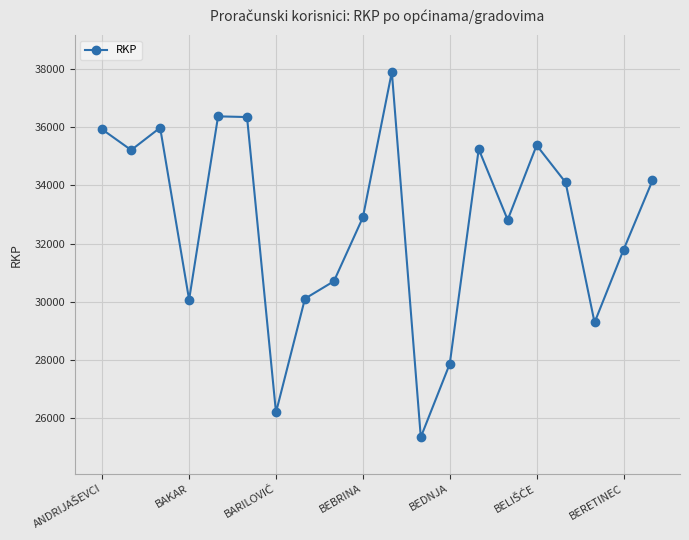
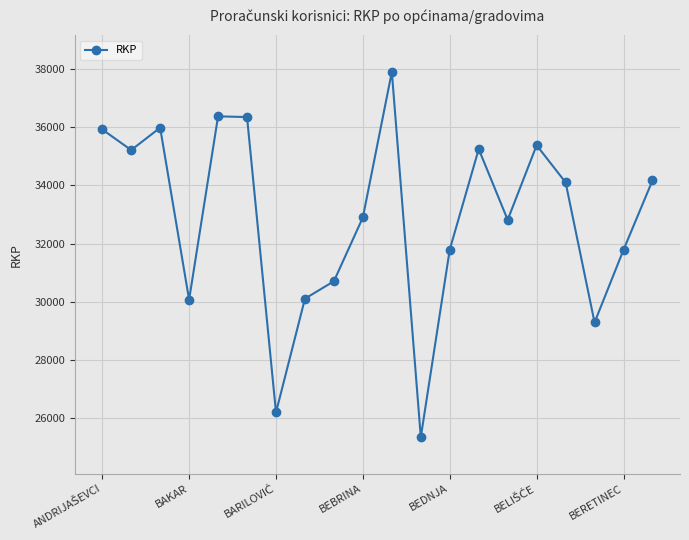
BEDNJA: 27900 -> 31800
